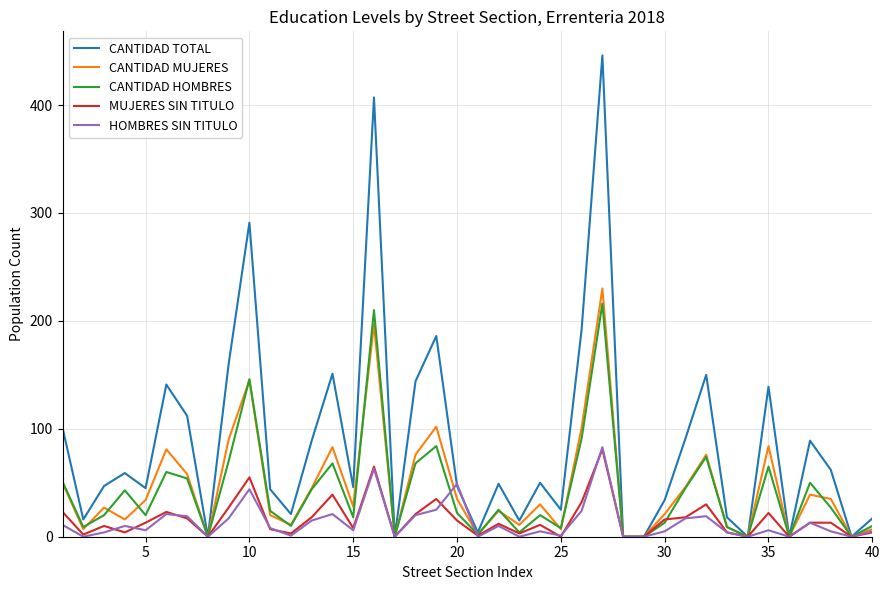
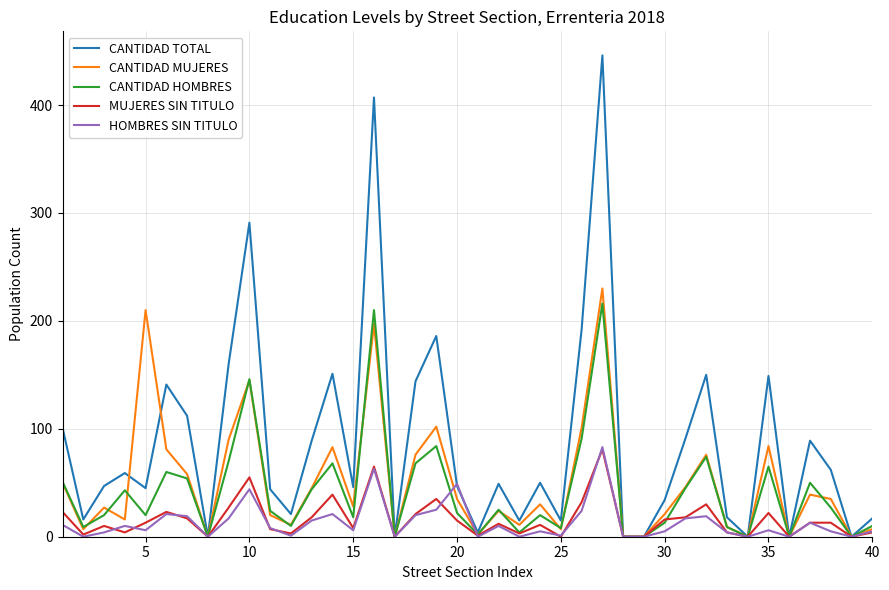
CANTIDAD MUJERES, 5: 34 -> 210
CANTIDAD TOTAL, 25: 25 -> 15
CANTIDAD TOTAL, 35: 139 -> 149
